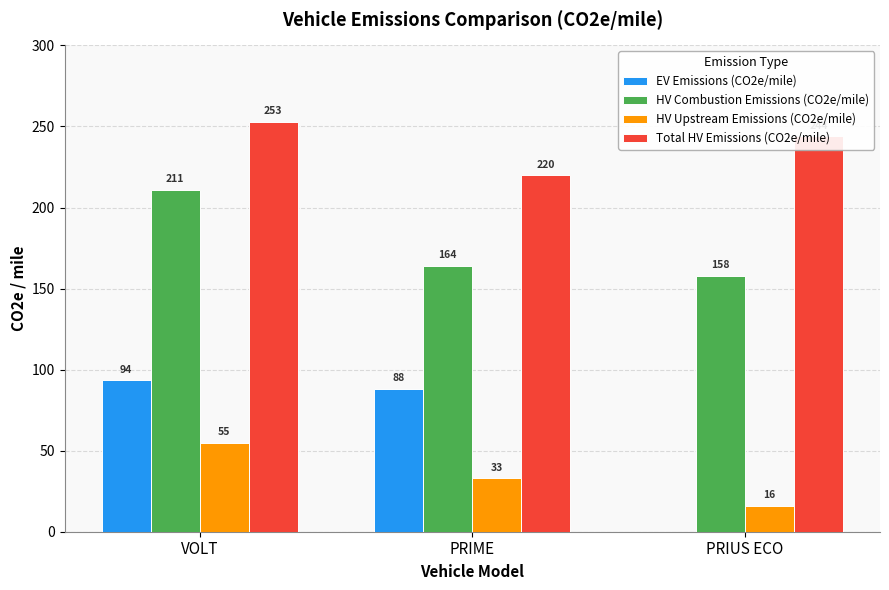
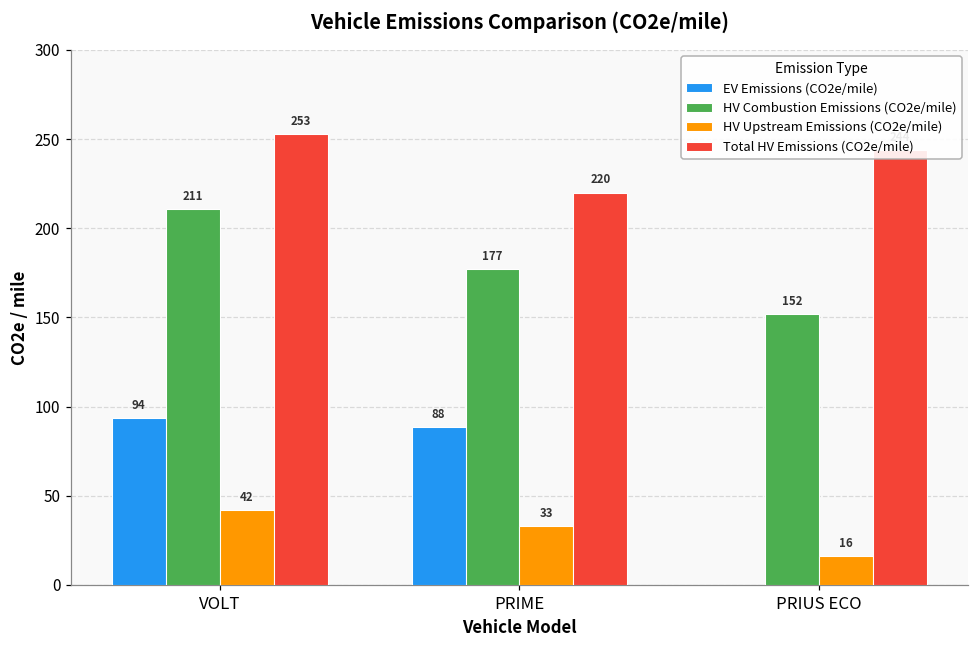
HV Upstream Emissions (CO2e/mile), VOLT: 55 -> 42
HV Combustion Emissions (CO2e/mile), PRIME: 164 -> 177
HV Combustion Emissions (CO2e/mile), PRIUS ECO: 158 -> 152
